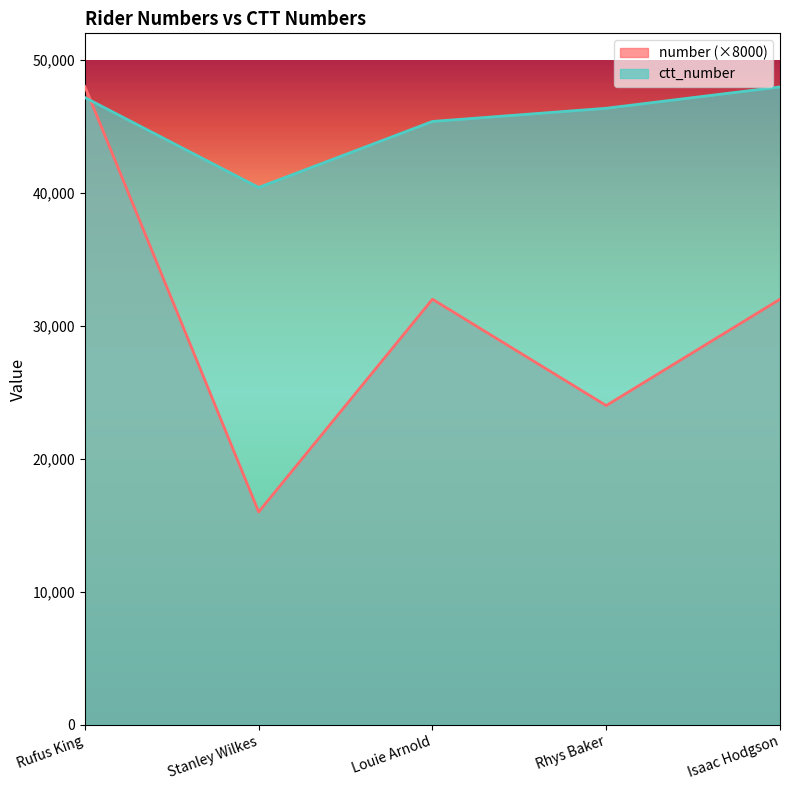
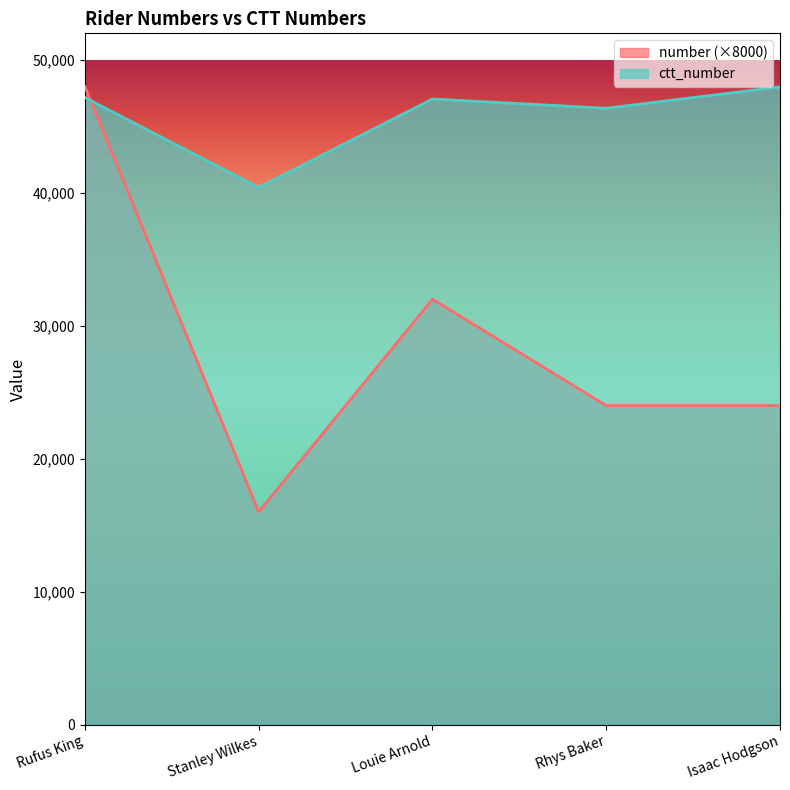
ctt_number, Louie Arnold: 45,400 -> 47,100
number (×8000), Isaac Hodgson: 32,000 -> 24,000
